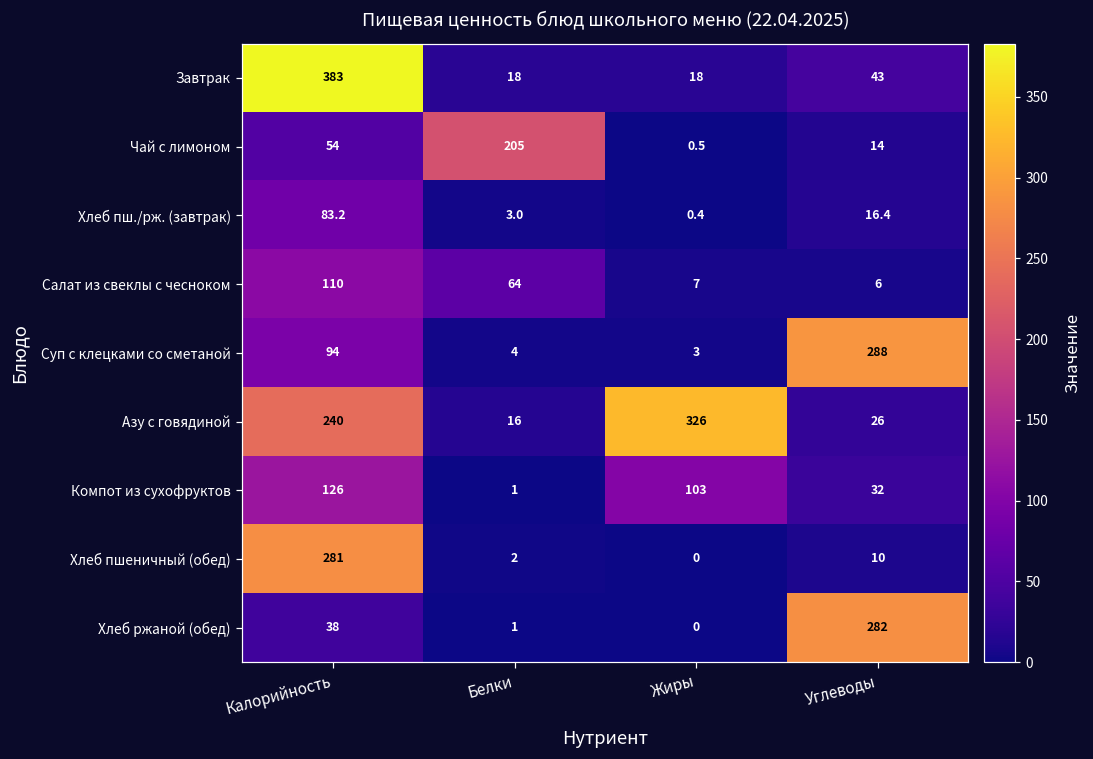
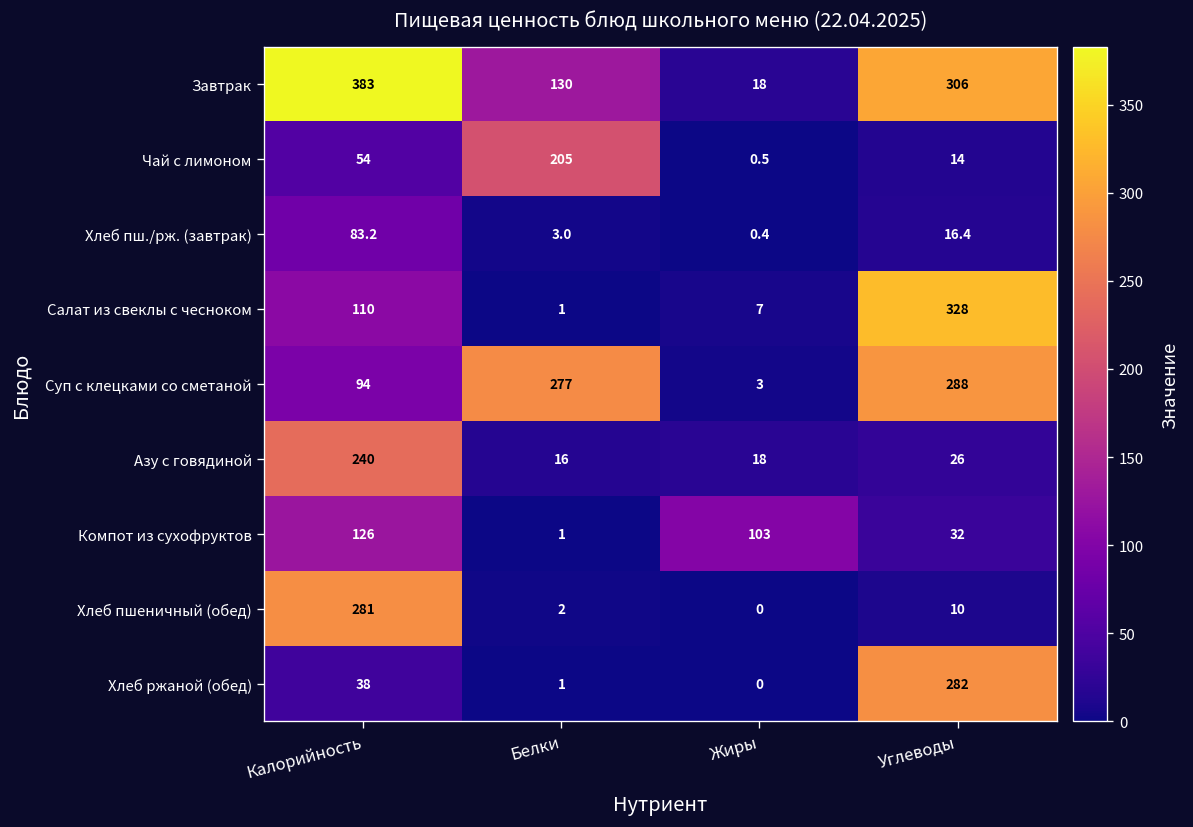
Завтрак, Белки: 18 -> 130
Завтрак, Углеводы: 43 -> 306
Салат из свеклы с чесноком, Белки: 64 -> 1
Салат из свеклы с чесноком, Углеводы: 6 -> 328
Суп с клецками со сметаной, Белки: 4 -> 277
Азу с говядиной, Жиры: 326 -> 18
